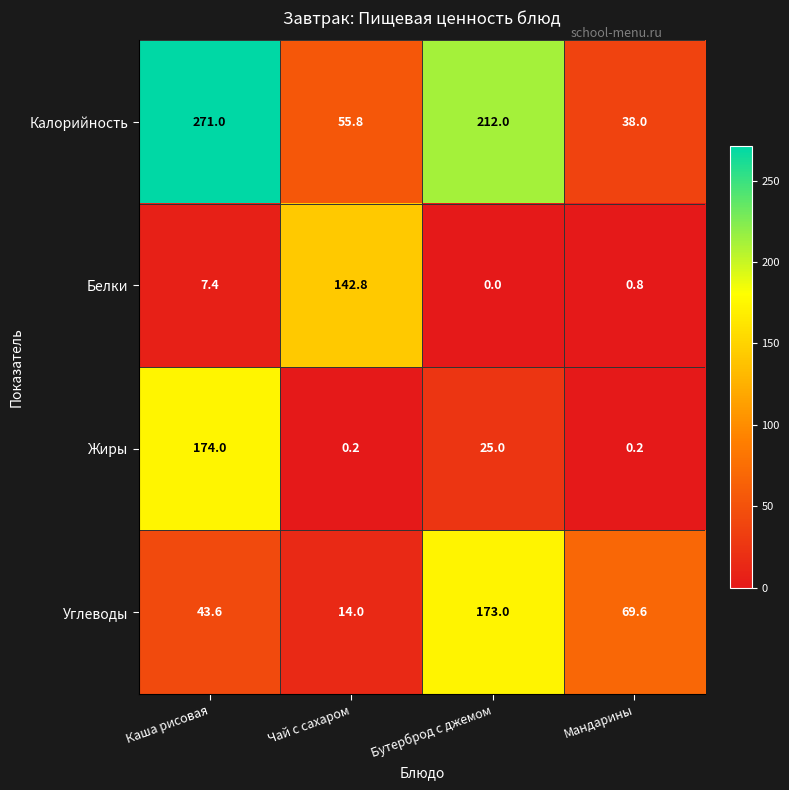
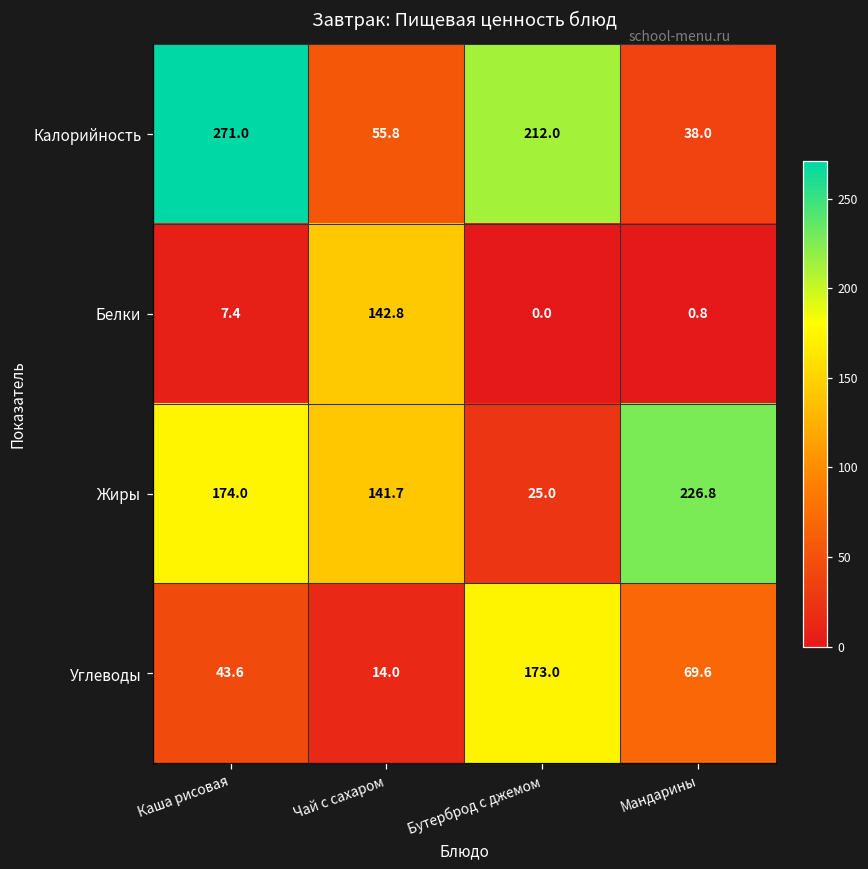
Жиры, Чай с сахаром: 0.2 -> 141.7
Жиры, Мандарины: 0.2 -> 226.8
